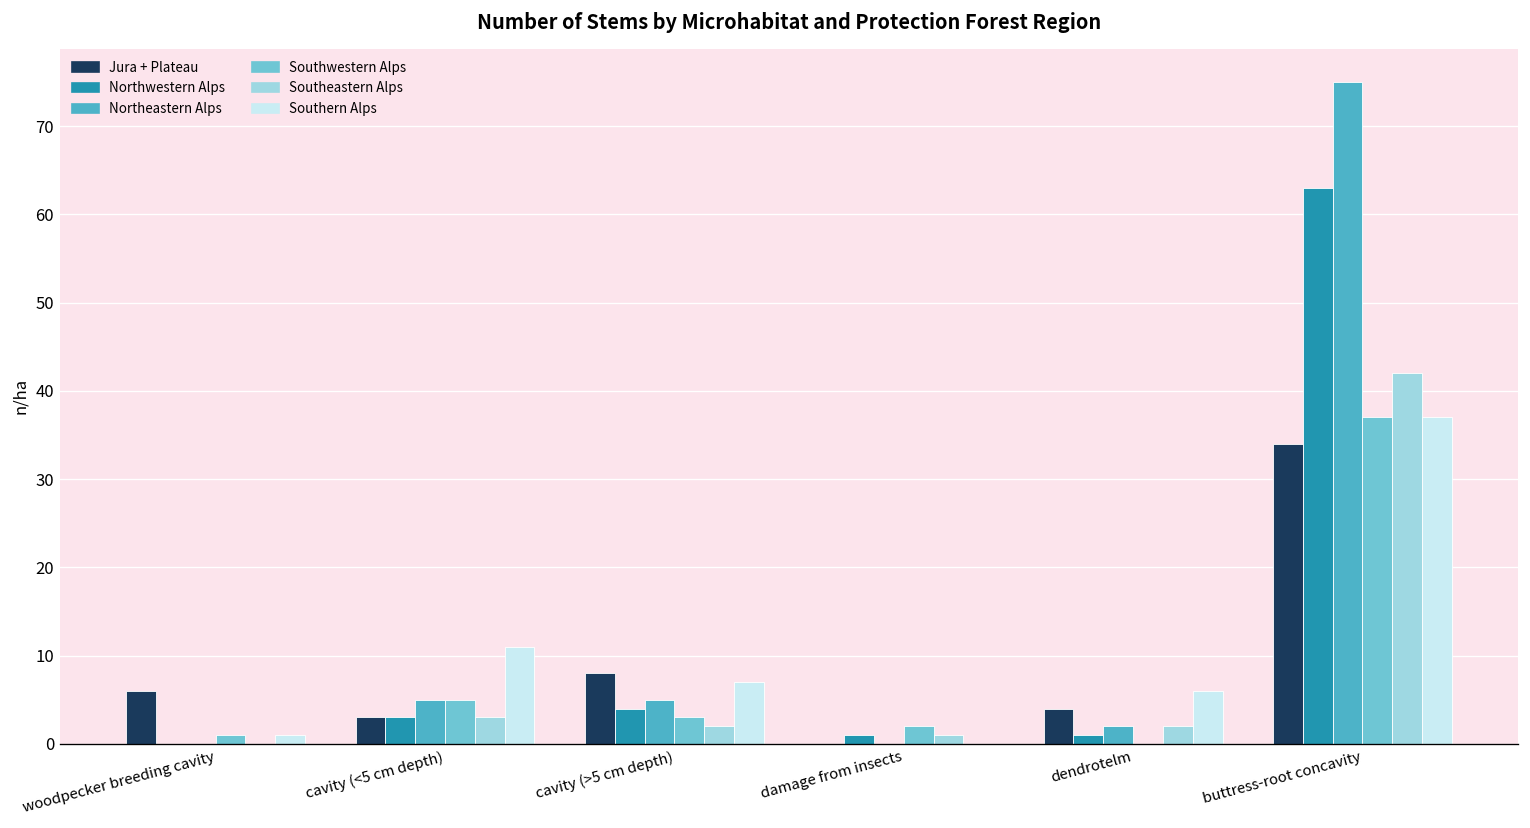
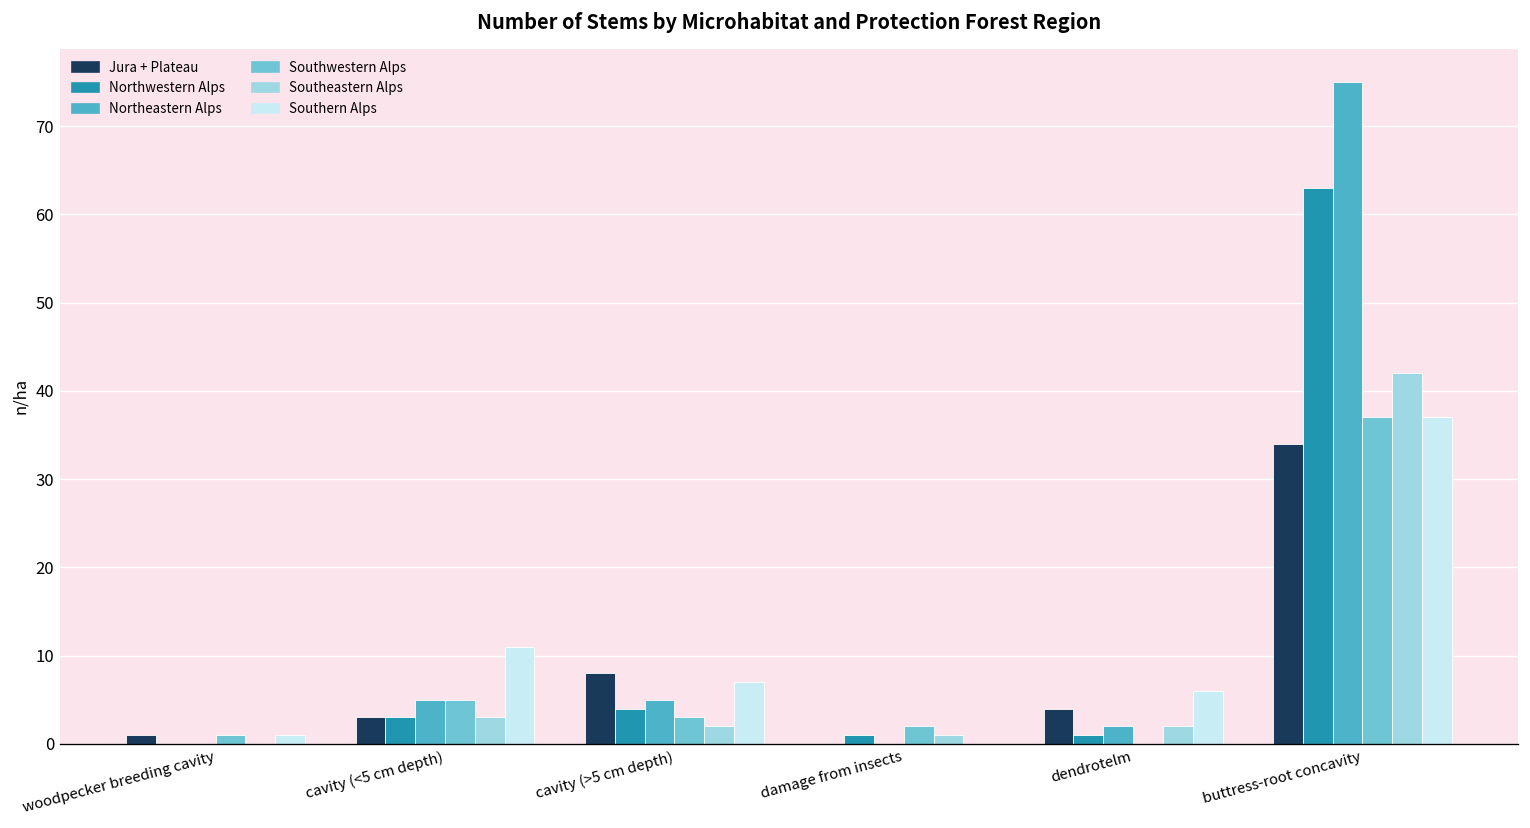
Jura + Plateau, woodpecker breeding cavity: 6 -> 1
